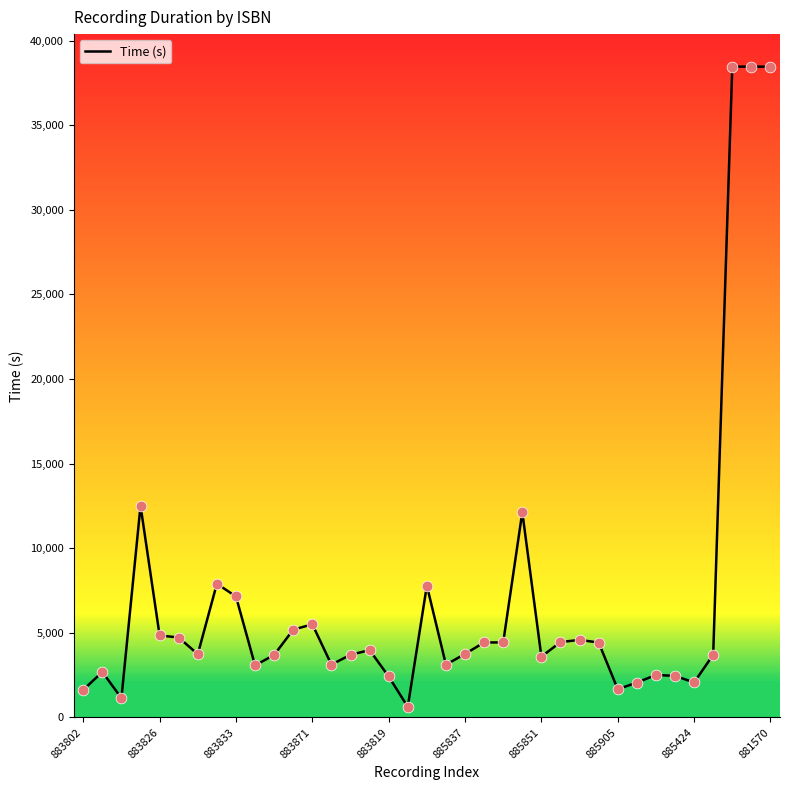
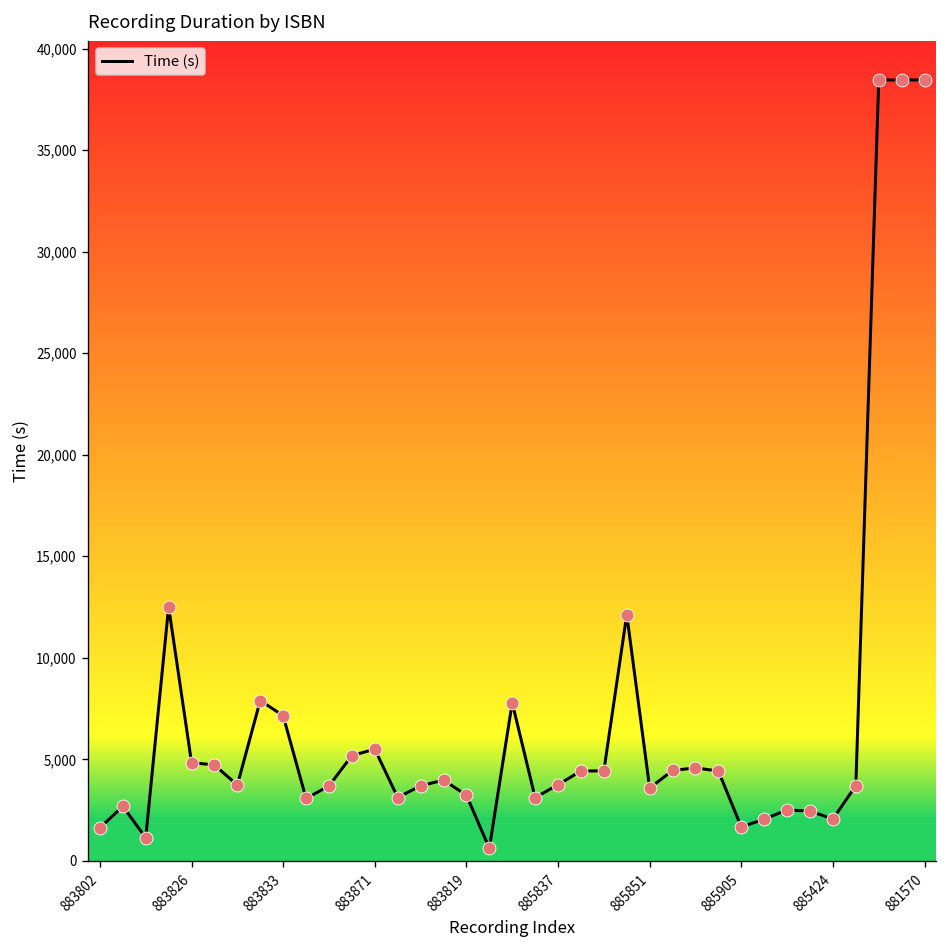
883819: 2,400 -> 3,200
